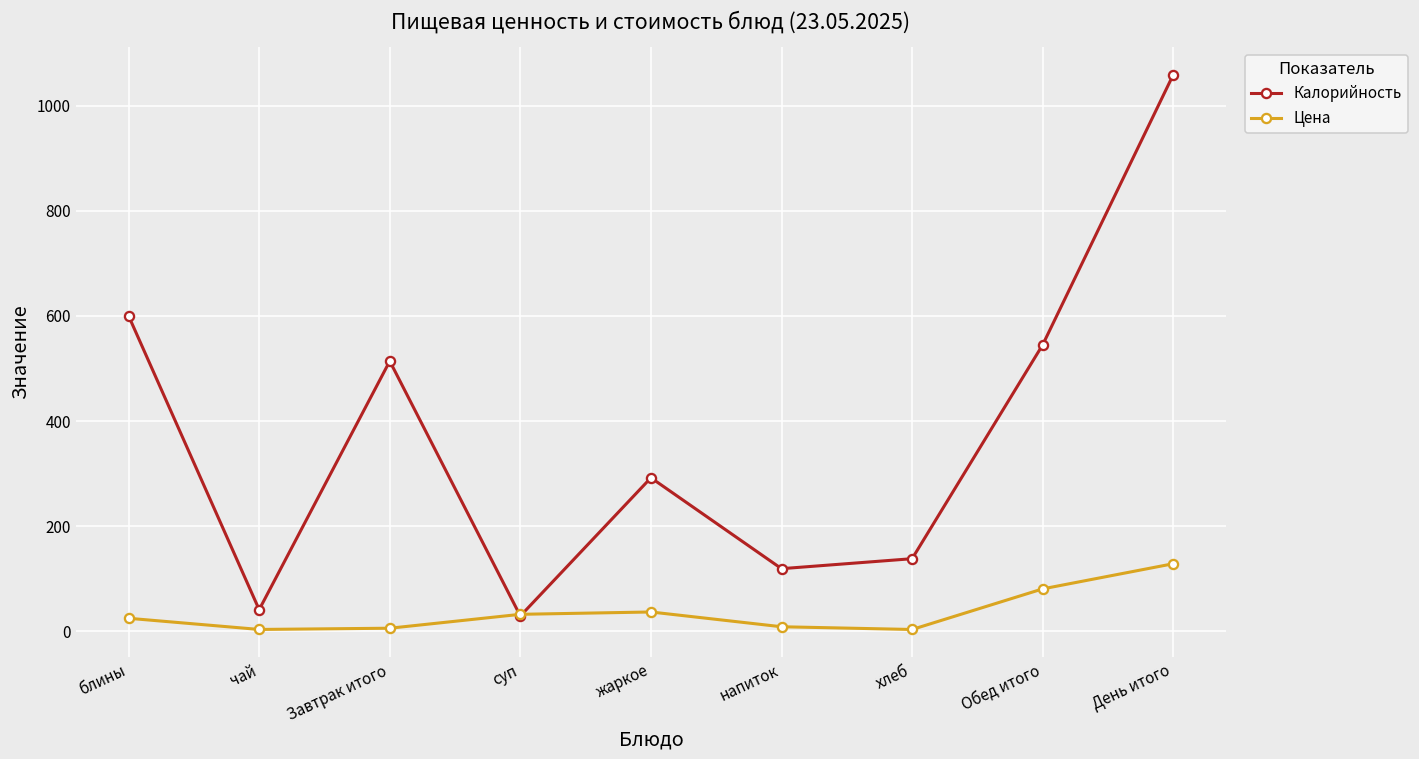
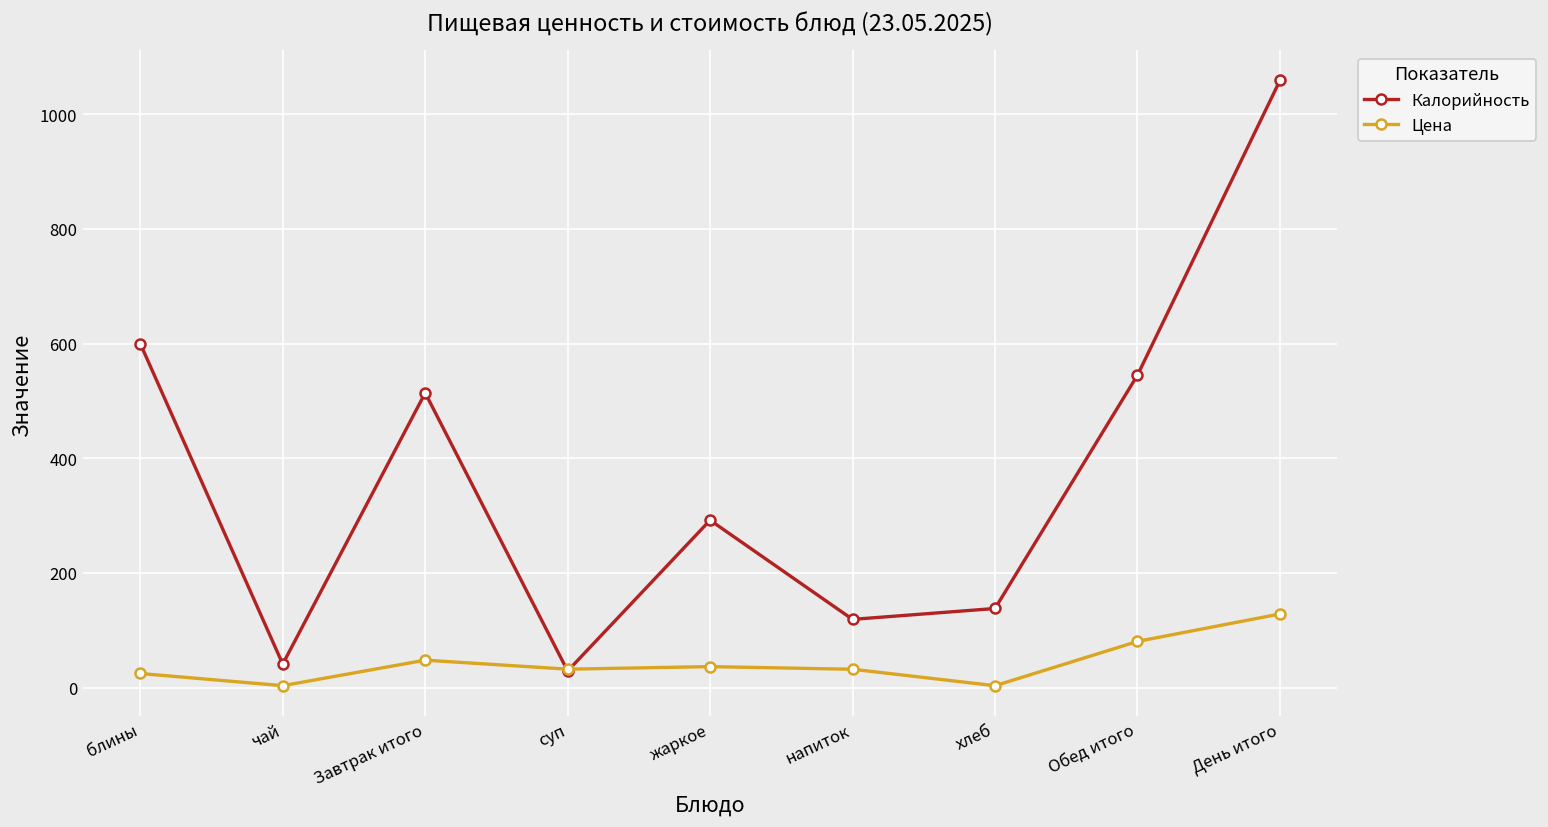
Цена, Завтрак итого: 10 -> 50
Цена, напиток: 10 -> 30
